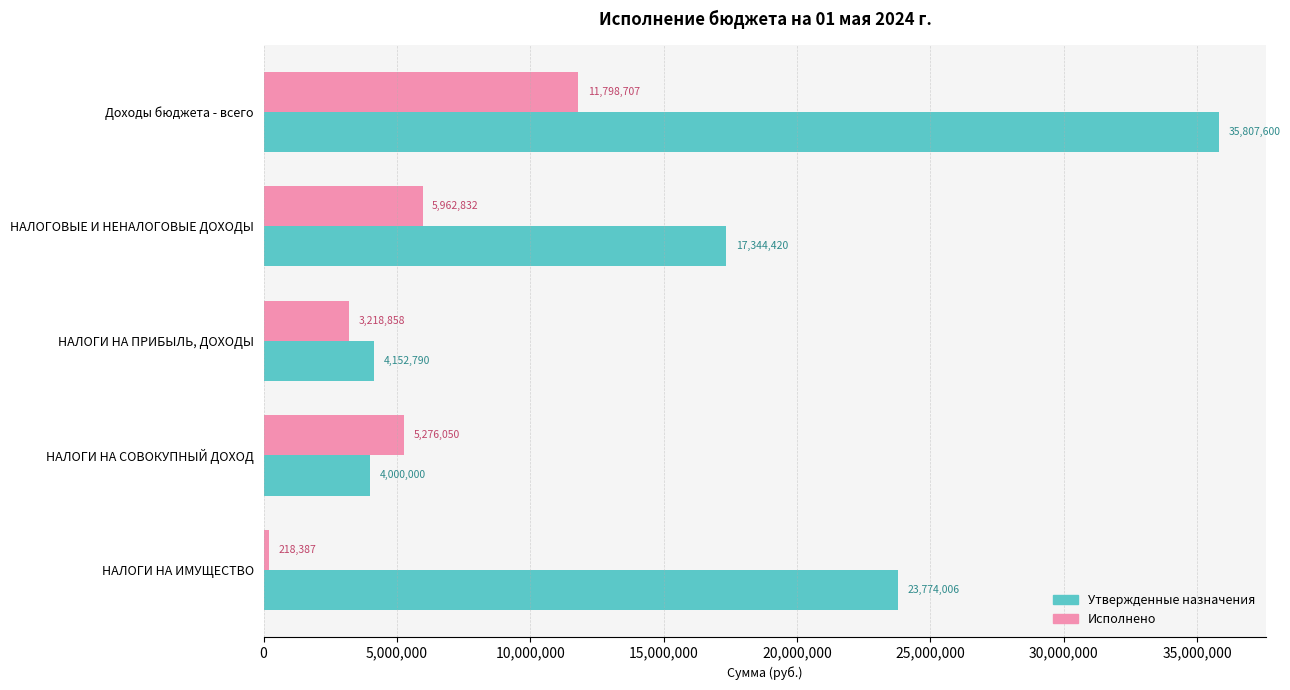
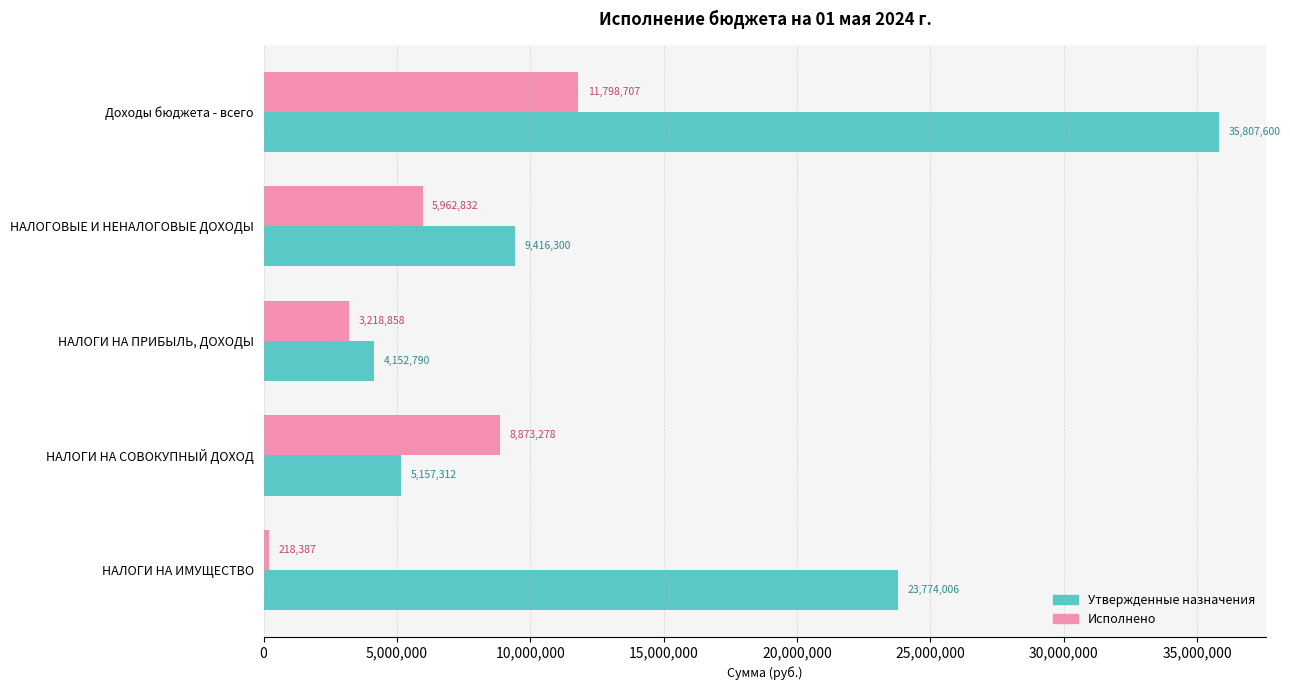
Утвержденные назначения, НАЛОГОВЫЕ И НЕНАЛОГОВЫЕ ДОХОДЫ: 17,344,420 -> 9,416,300
Исполнено, НАЛОГИ НА СОВОКУПНЫЙ ДОХОД: 5,276,050 -> 8,873,278
Утвержденные назначения, НАЛОГИ НА СОВОКУПНЫЙ ДОХОД: 4,000,000 -> 5,157,312
